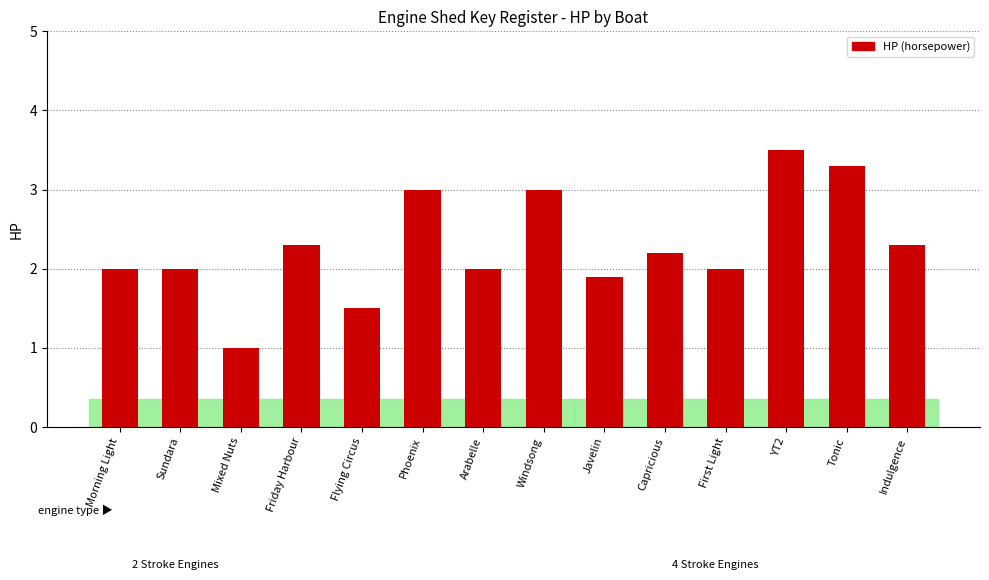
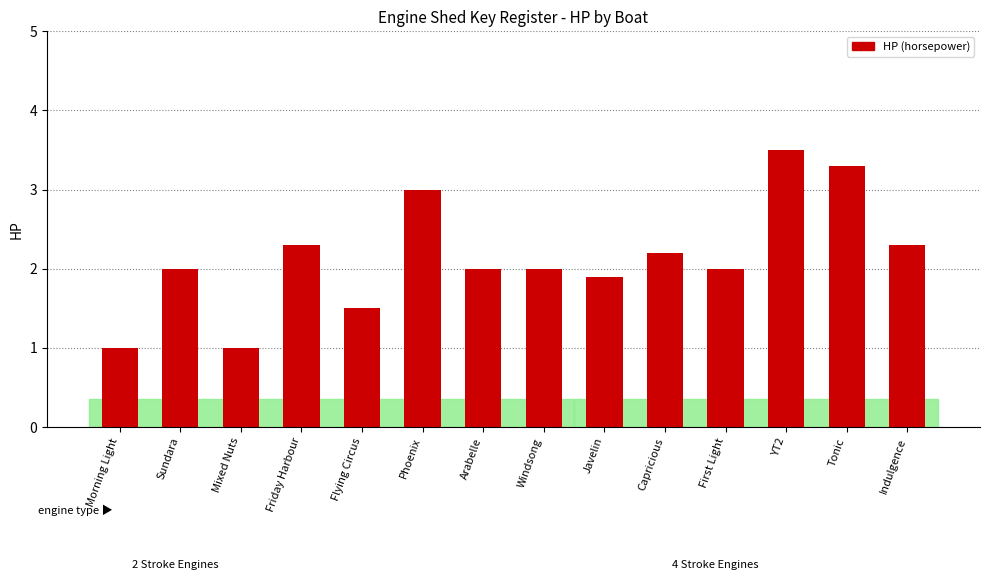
Morning Light: 2 -> 1
Windsong: 3 -> 2
